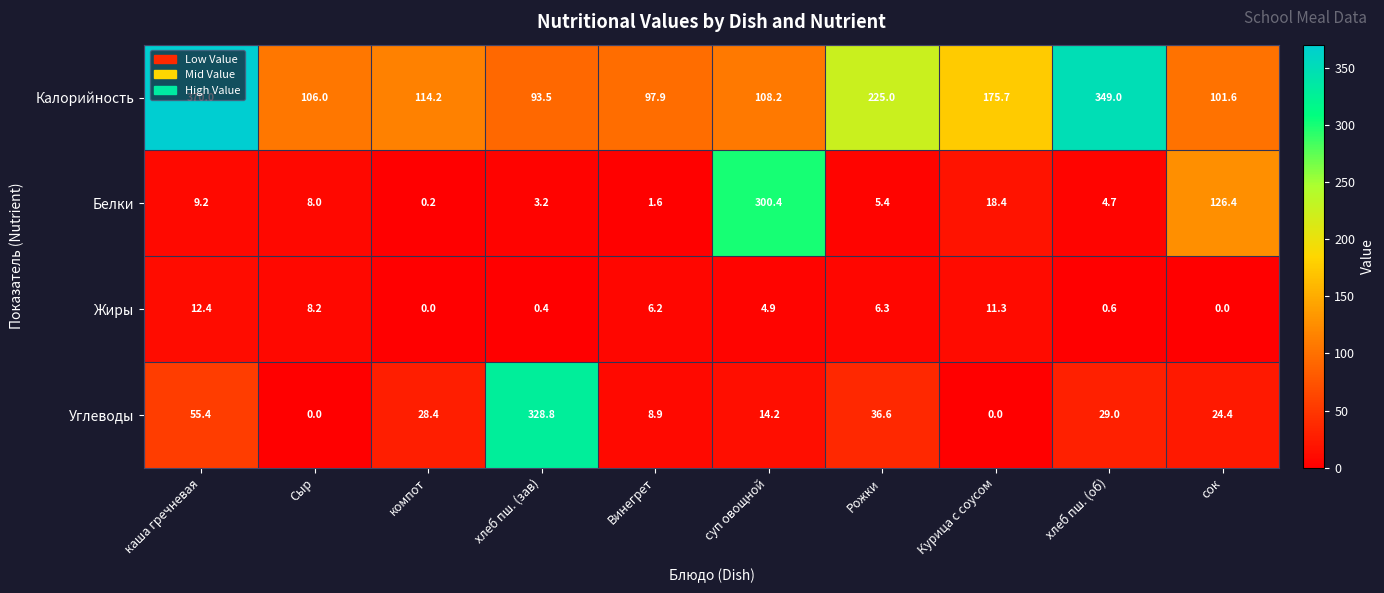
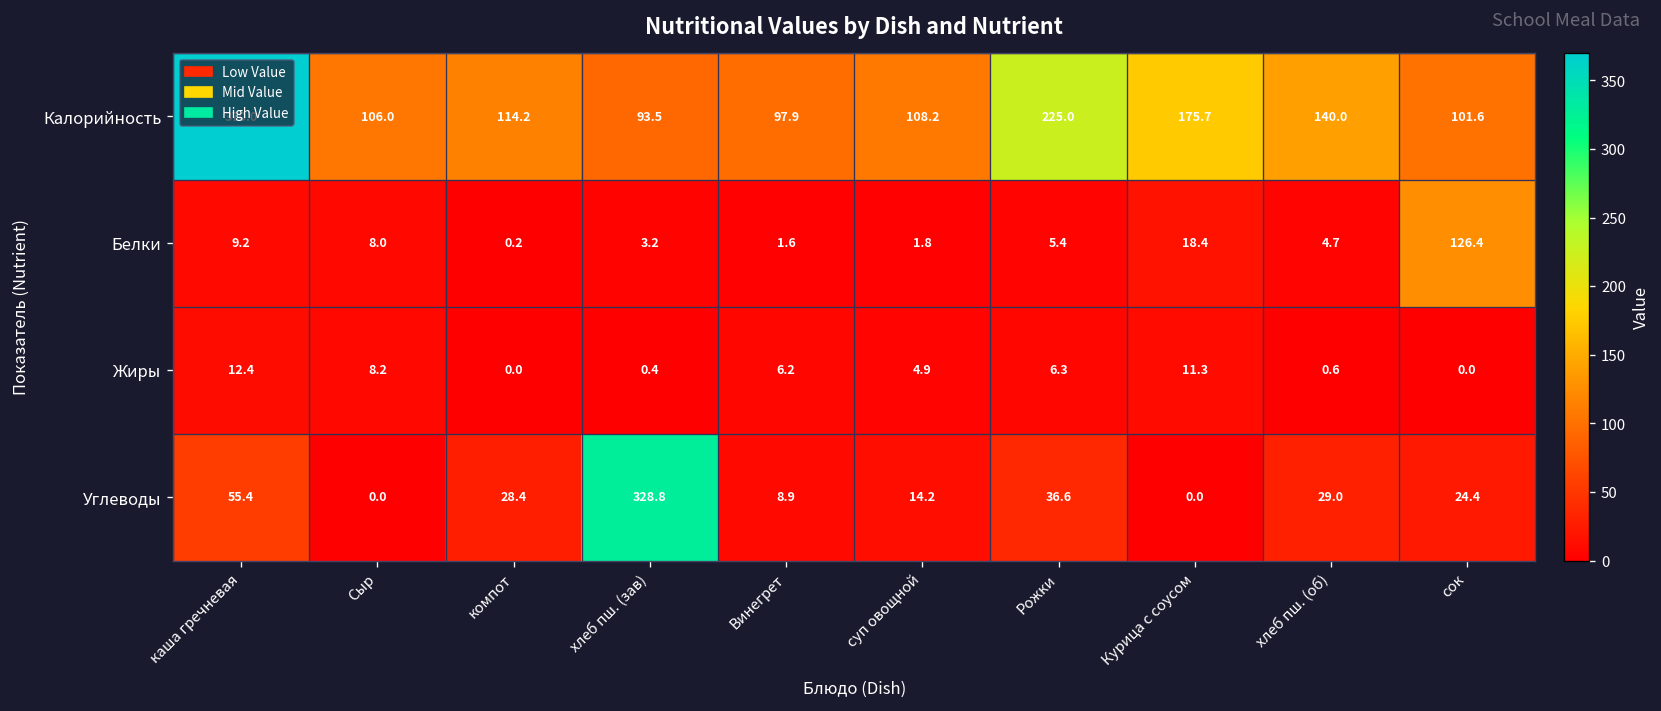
Калорийность, хлеб пш. (об): 349.0 -> 140.0
Белки, суп овощной: 300.4 -> 1.8
